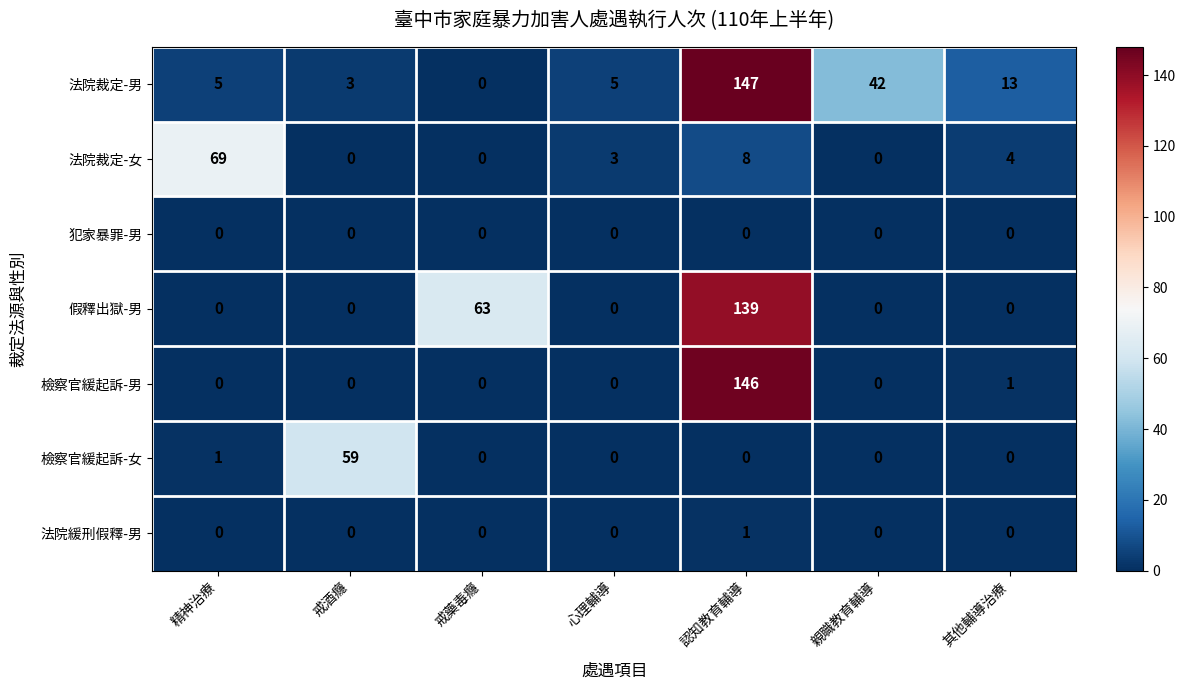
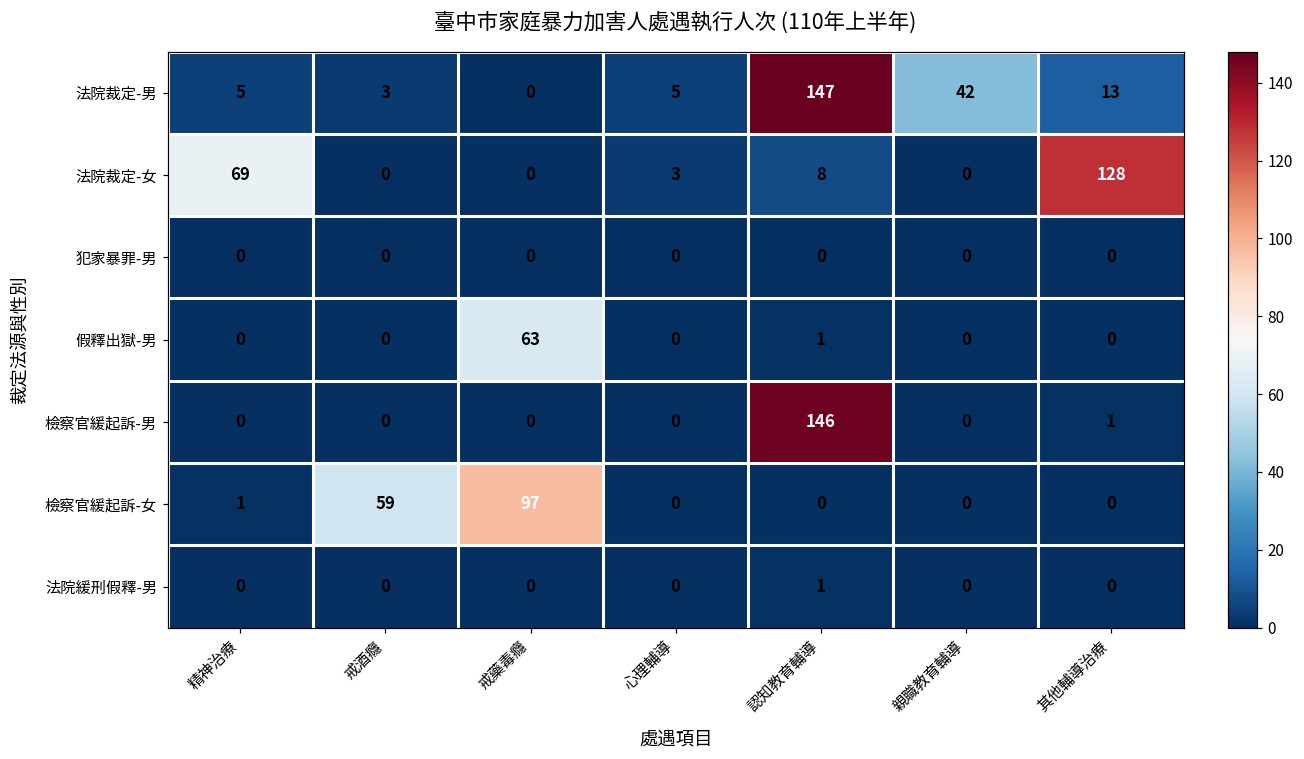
法院裁定-女, 其他輔導治療: 4 -> 128
假釋出獄-男, 認知教育輔導: 139 -> 1
檢察官緩起訴-女, 戒藥毒癮: 0 -> 97
